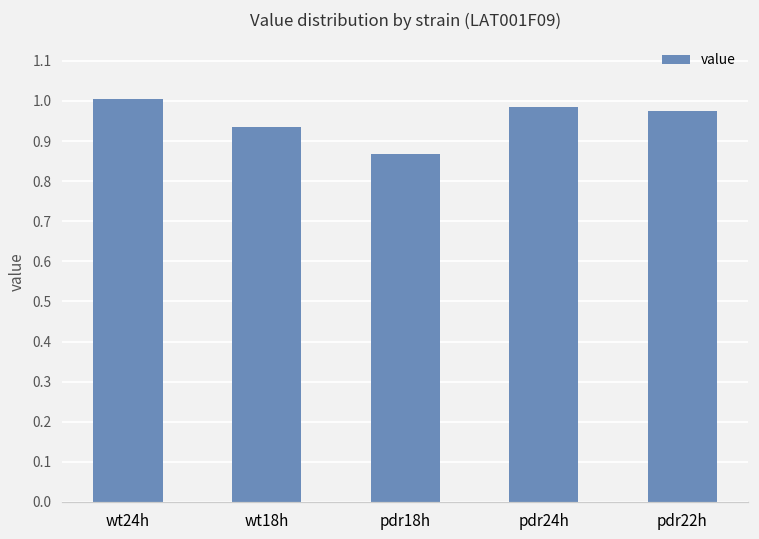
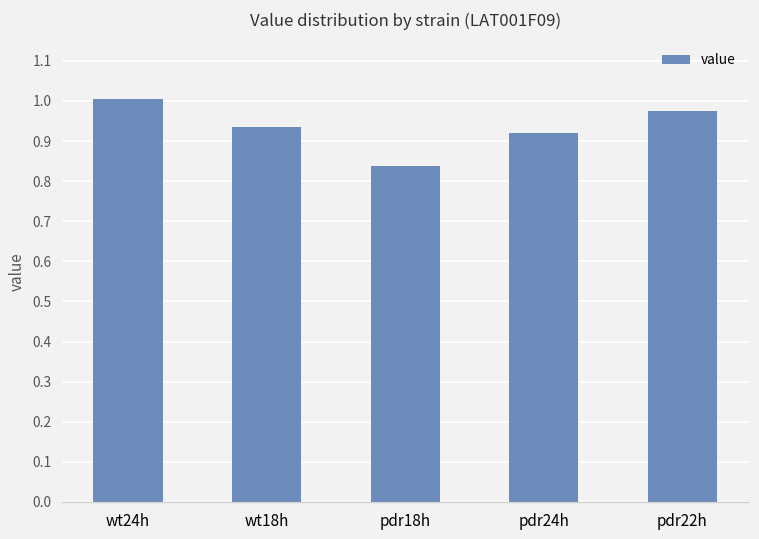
pdr18h: 0.87 -> 0.84
pdr24h: 0.99 -> 0.92
